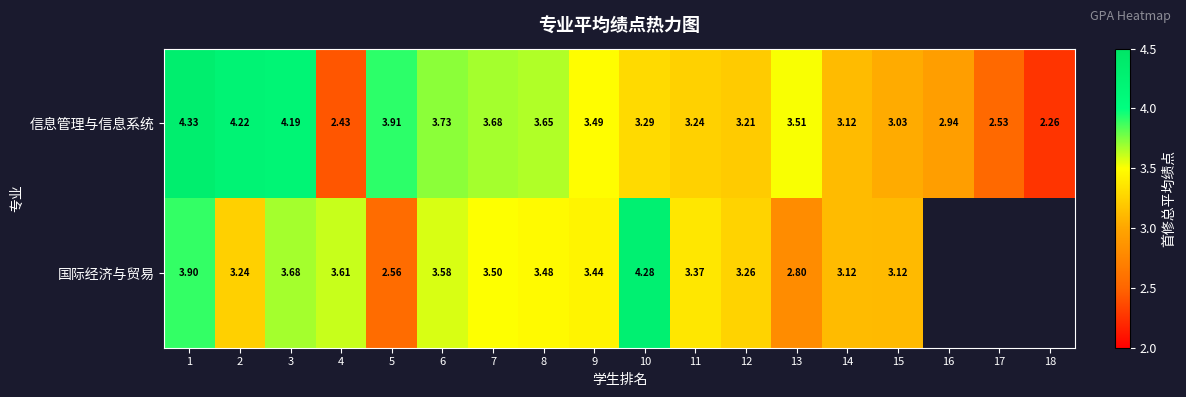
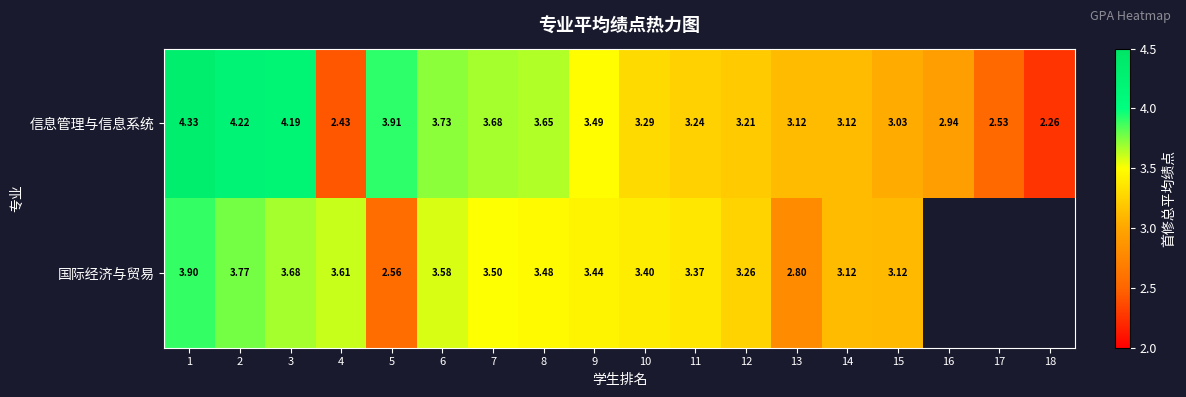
信息管理与信息系统, 13: 3.51 -> 3.12
国际经济与贸易, 2: 3.24 -> 3.77
国际经济与贸易, 10: 4.28 -> 3.40
